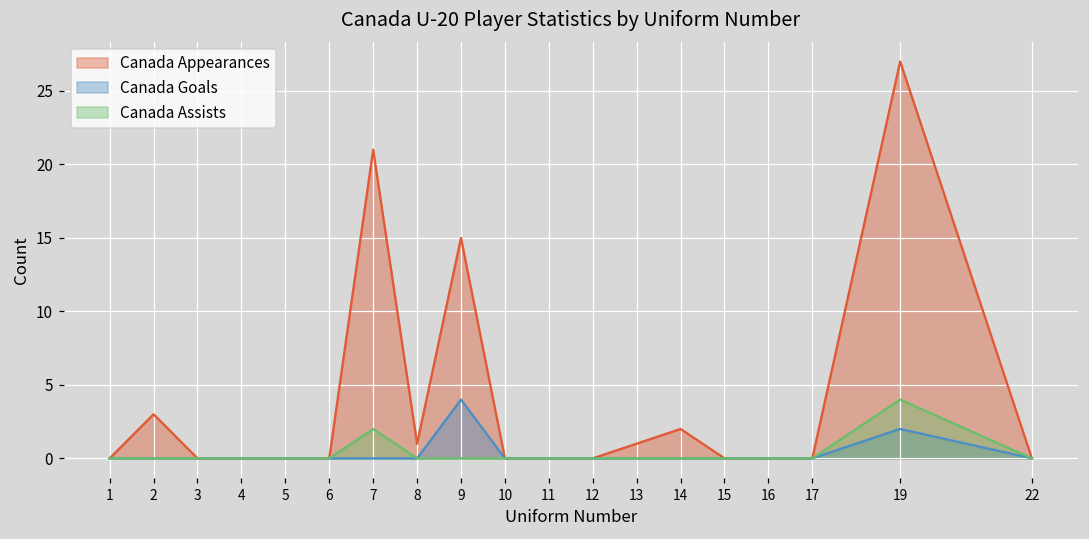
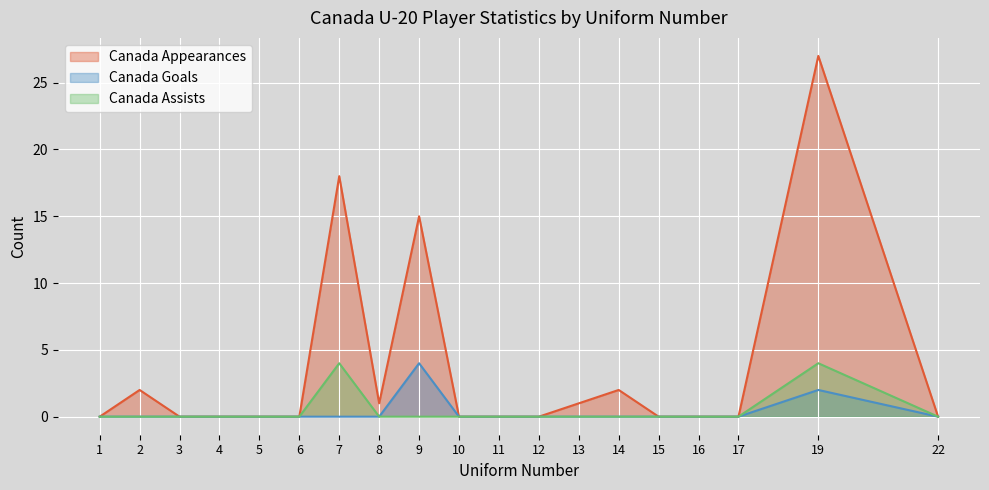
Canada Appearances, 2: 3 -> 2
Canada Appearances, 7: 21 -> 18
Canada Assists, 7: 2 -> 4
